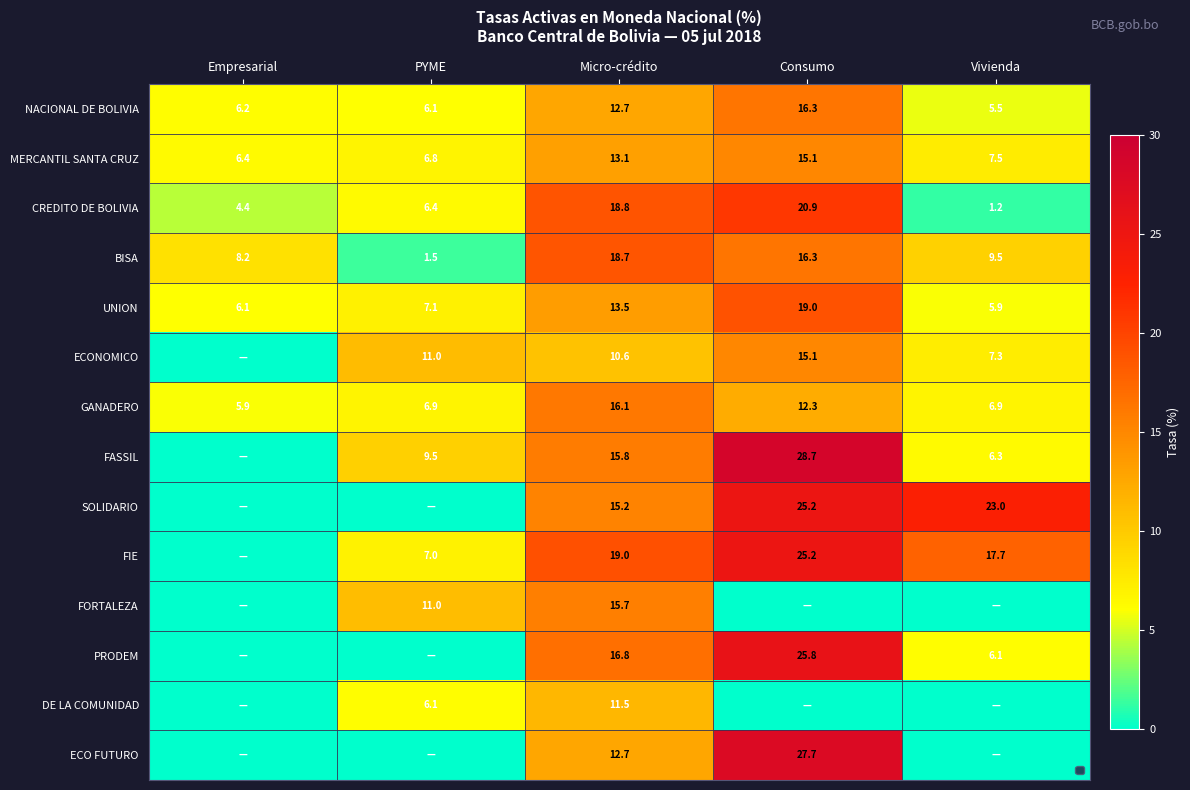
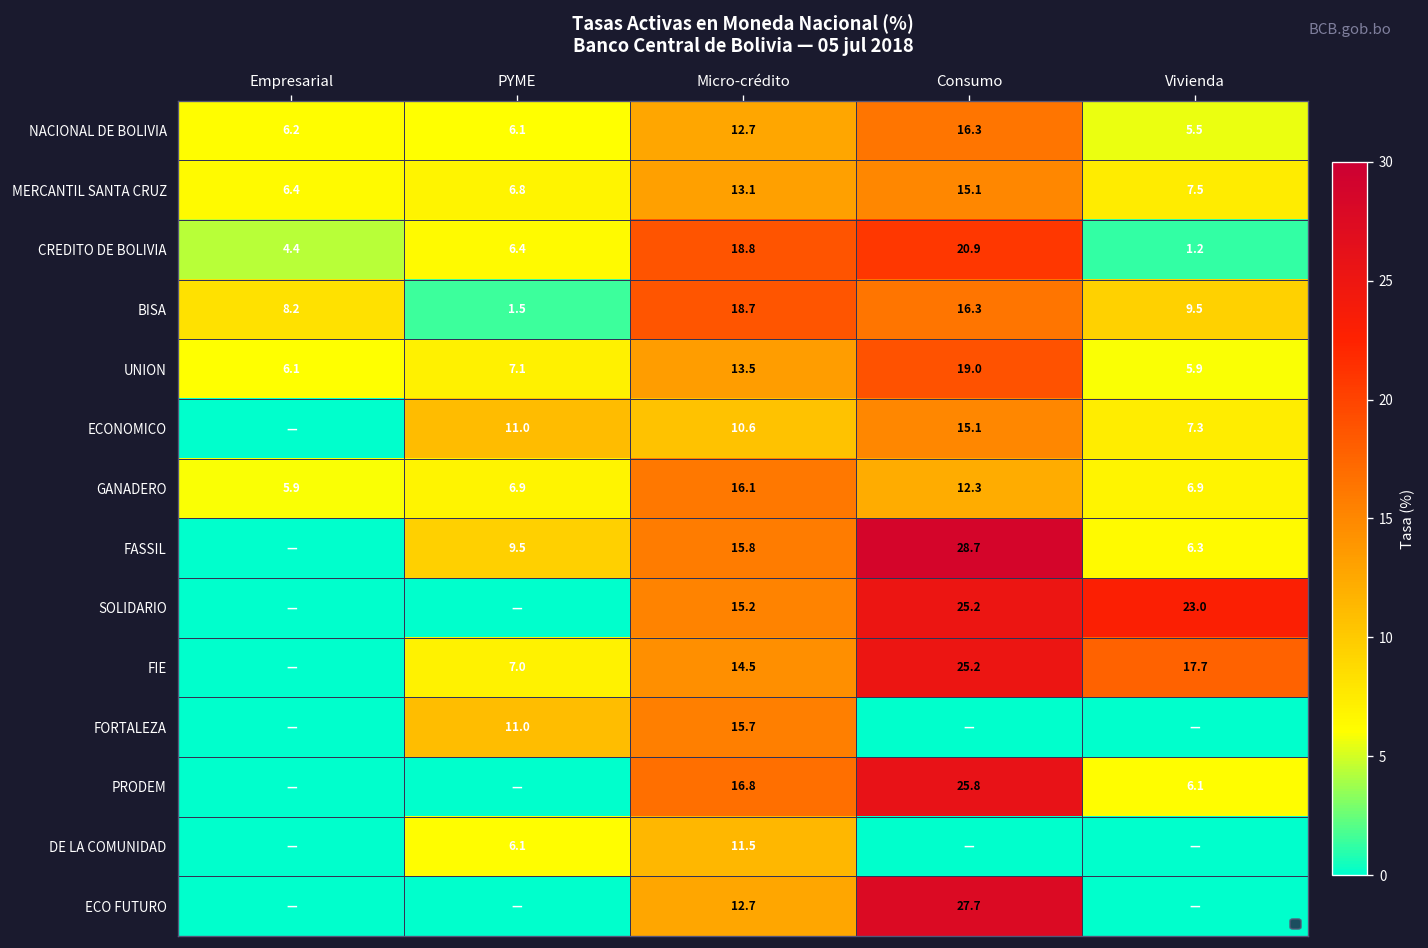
FIE, Micro-crédito: 19.0 -> 14.5
